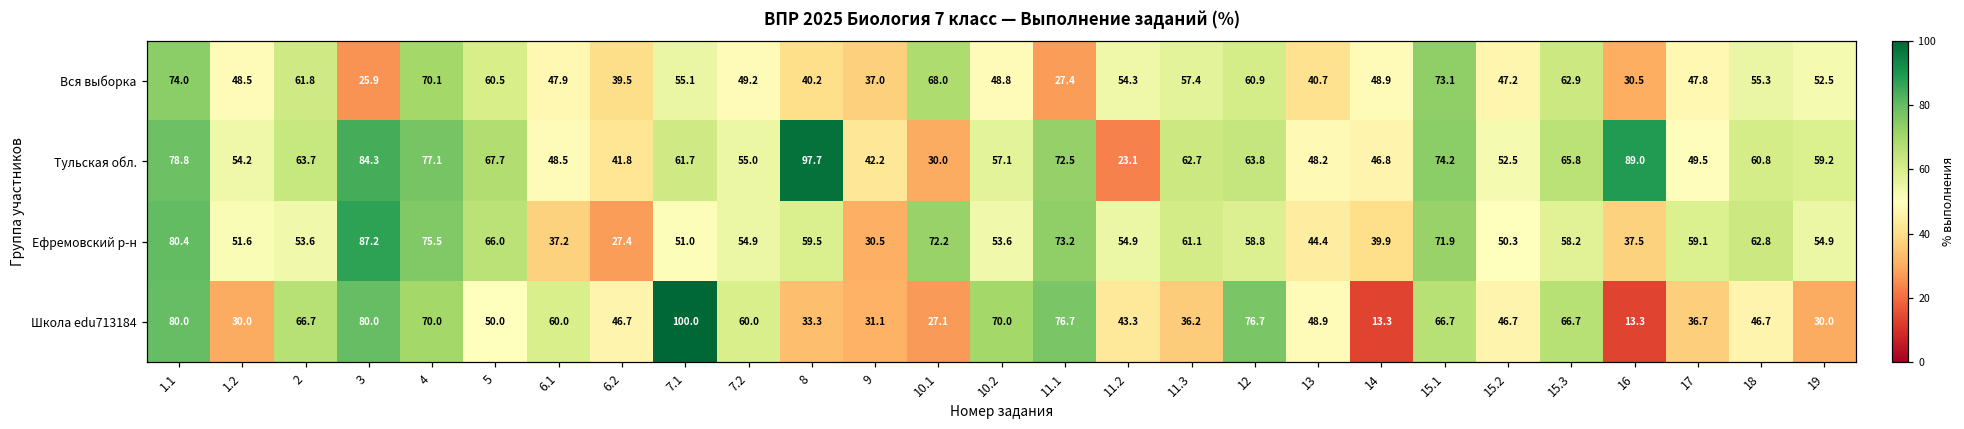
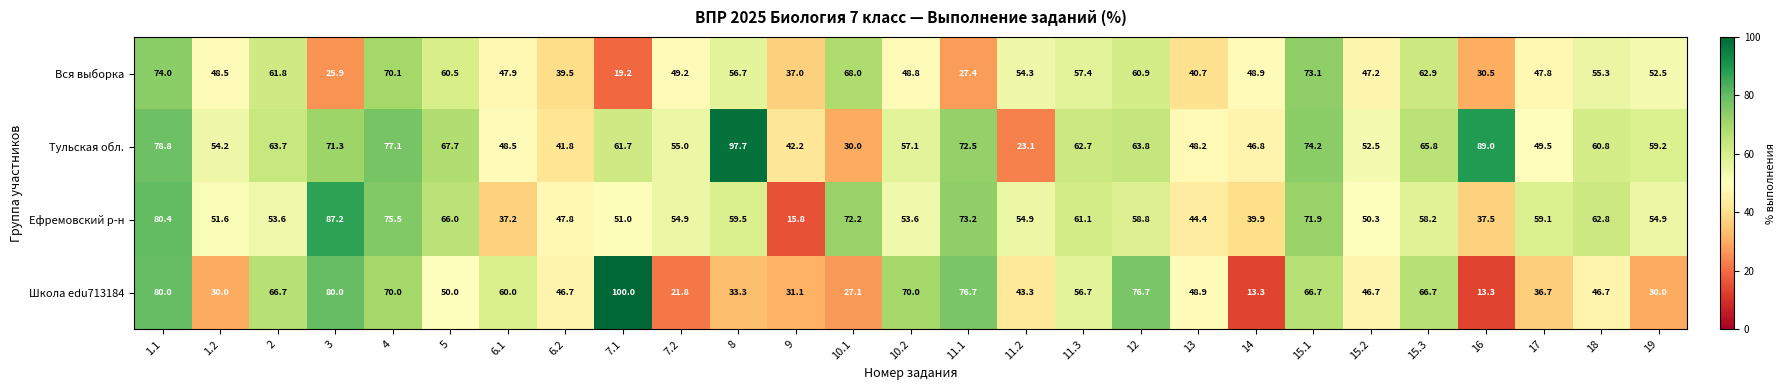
Вся выборка, 7.1: 55.1 -> 19.2
Вся выборка, 8: 40.2 -> 56.7
Тульская обл., 3: 84.3 -> 71.3
Ефремовский р-н, 6.2: 27.4 -> 47.8
Ефремовский р-н, 9: 30.5 -> 15.8
Школа edu713184, 7.2: 60.0 -> 21.8
Школа edu713184, 11.3: 36.2 -> 56.7
